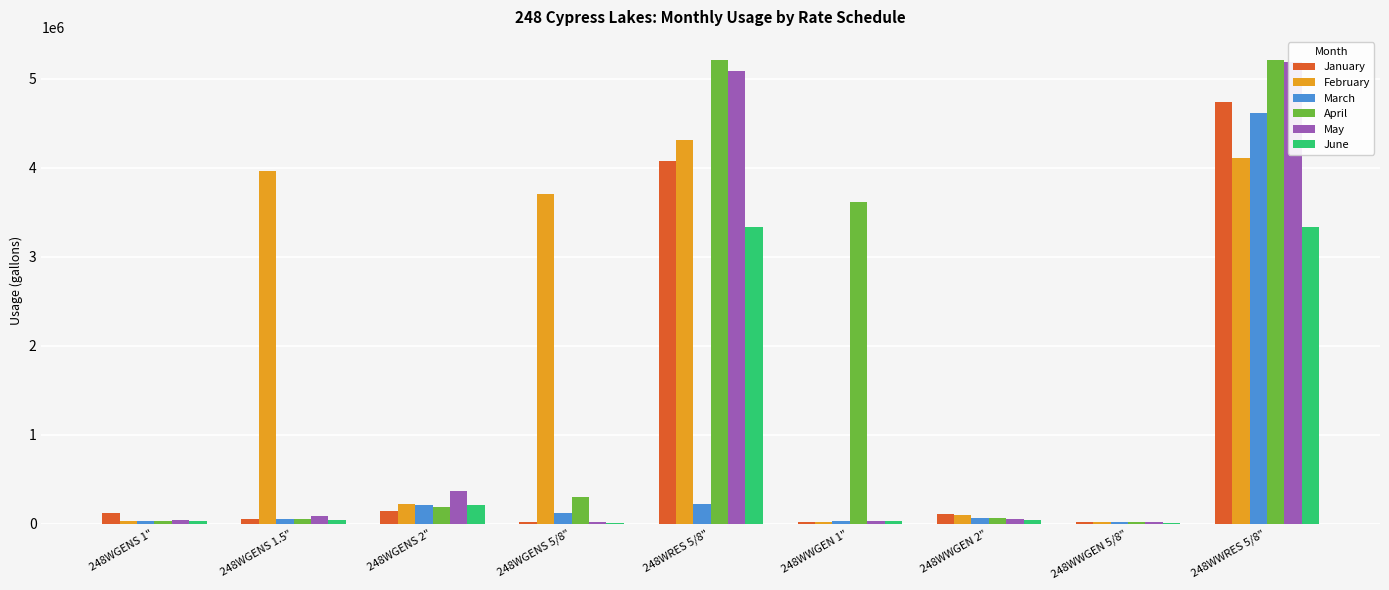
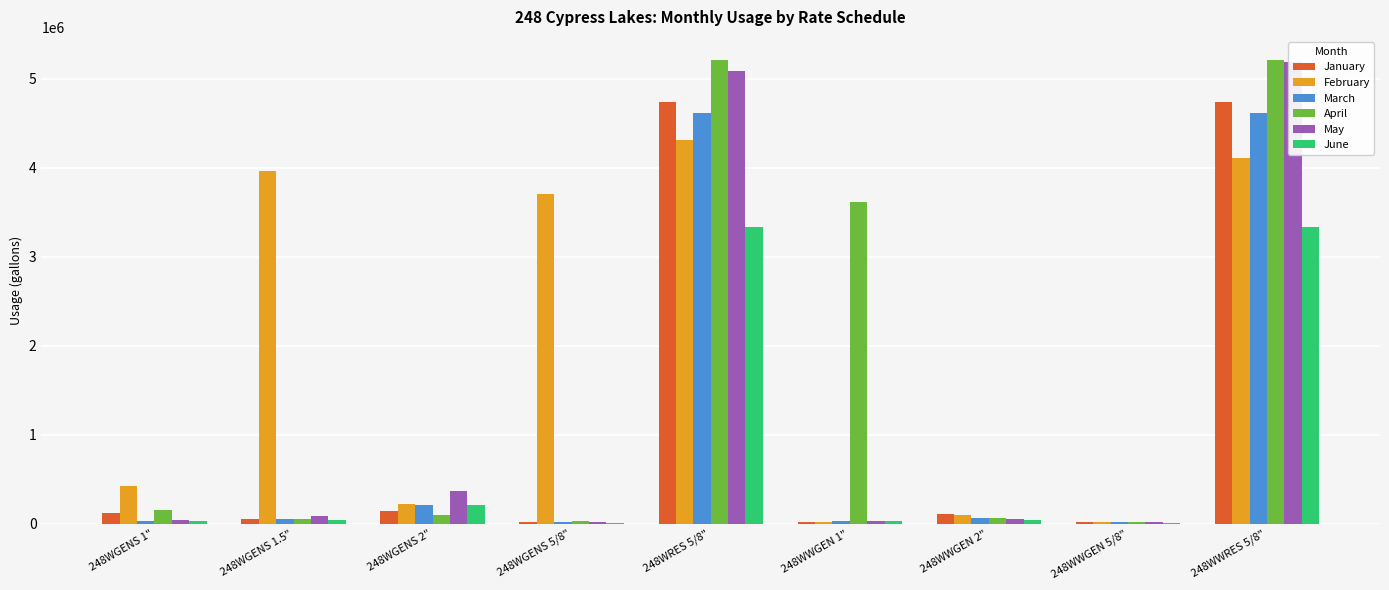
February, 248WGENS 1": 0 -> 400000
April, 248WGENS 1": 0 -> 100000
April, 248WGENS 2": 200000 -> 100000
March, 248WGENS 5/8": 100000 -> 0
April, 248WGENS 5/8": 300000 -> 0
January, 248WRES 5/8": 4100000 -> 4700000
March, 248WRES 5/8": 200000 -> 4600000
